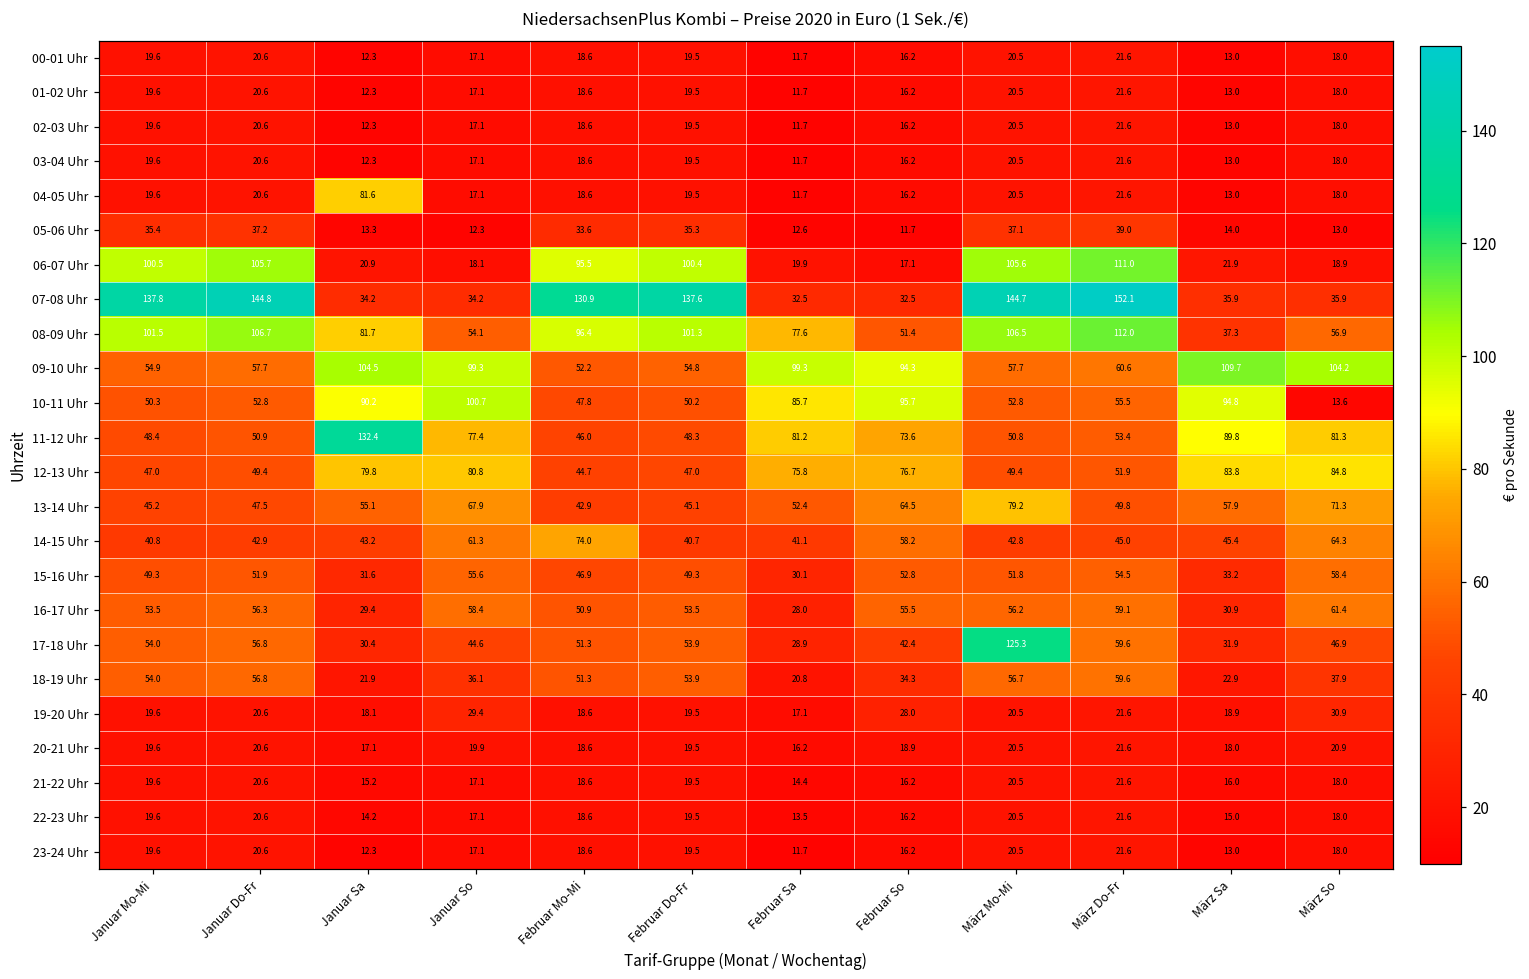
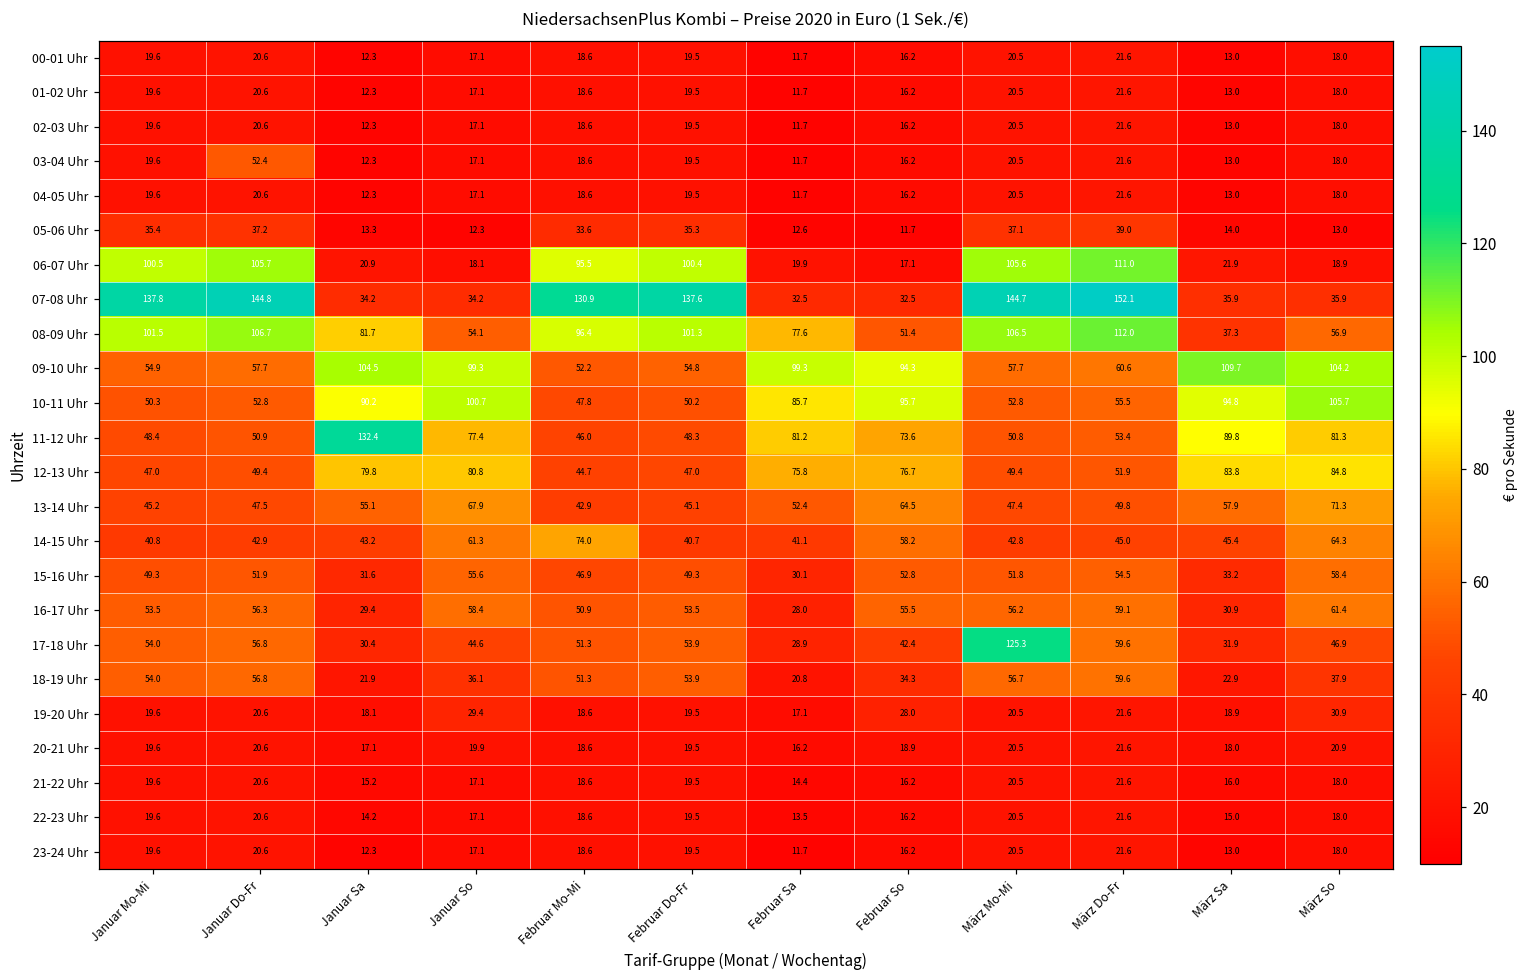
03-04 Uhr, Januar Do-Fr: 20.6 -> 52.4
04-05 Uhr, Januar Sa: 81.6 -> 12.3
10-11 Uhr, März So: 13.6 -> 105.7
13-14 Uhr, März Mo-Mi: 79.2 -> 47.4
